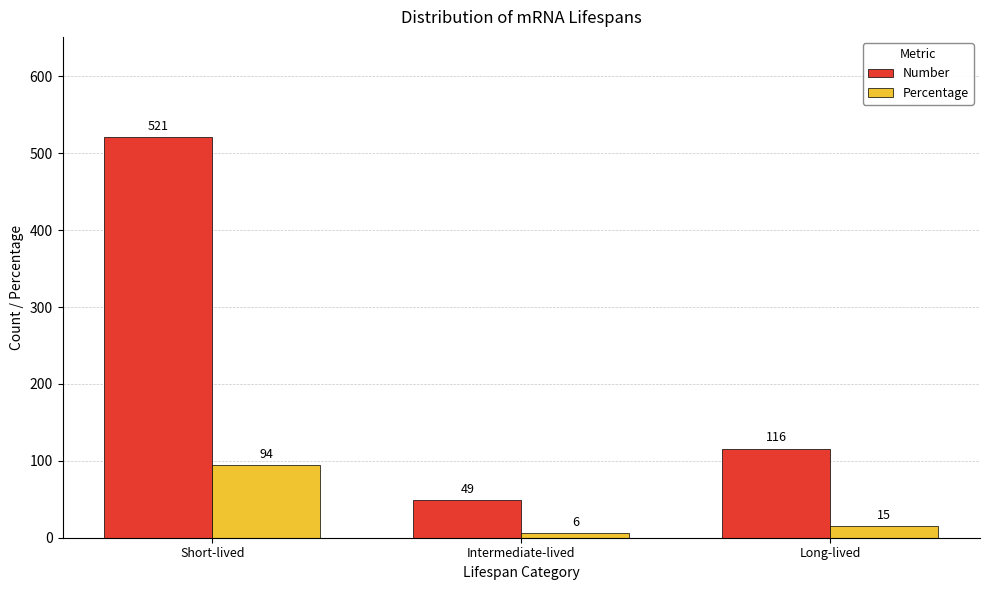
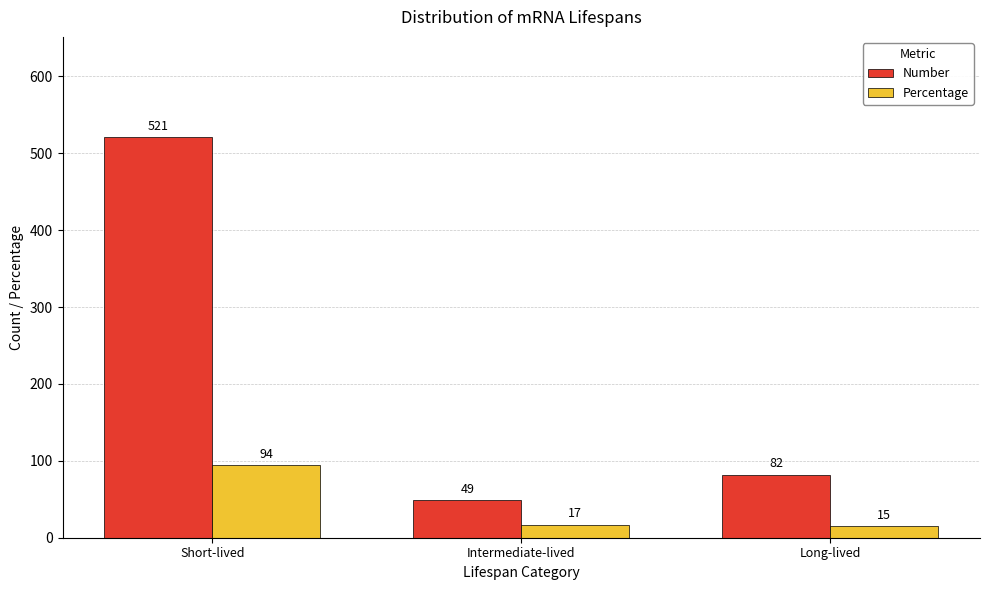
Percentage, Intermediate-lived: 6 -> 17
Number, Long-lived: 116 -> 82
